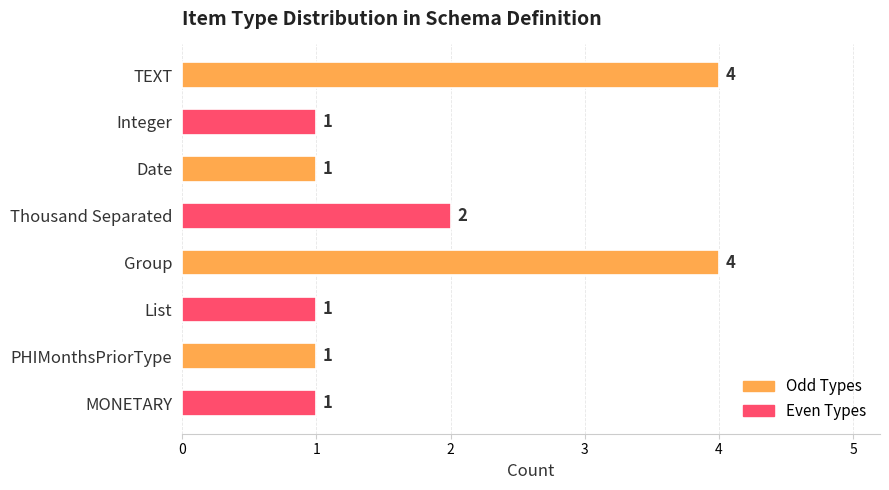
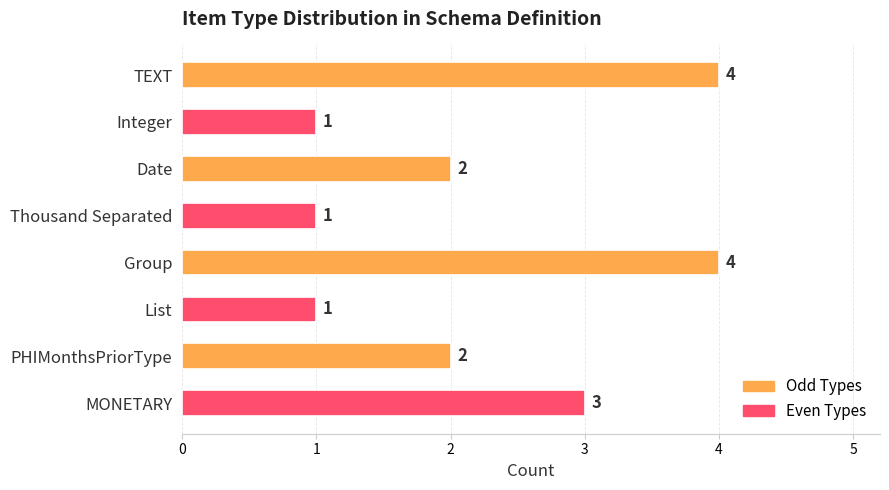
Date: 1 -> 2
Thousand Separated: 2 -> 1
PHIMonthsPriorType: 1 -> 2
MONETARY: 1 -> 3
